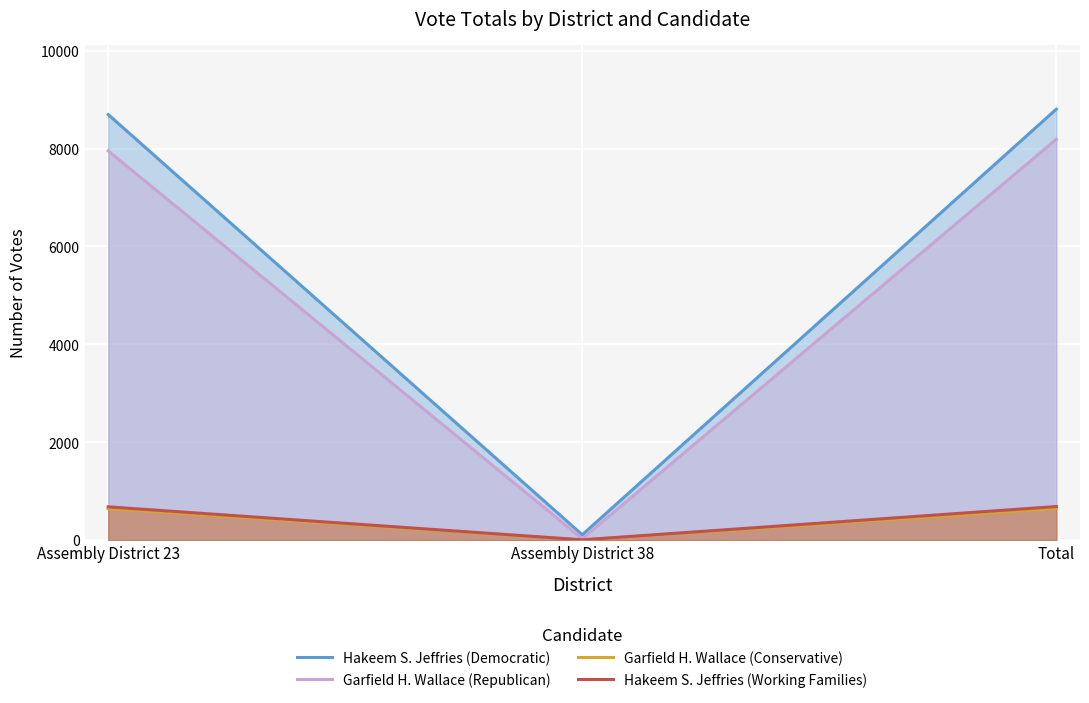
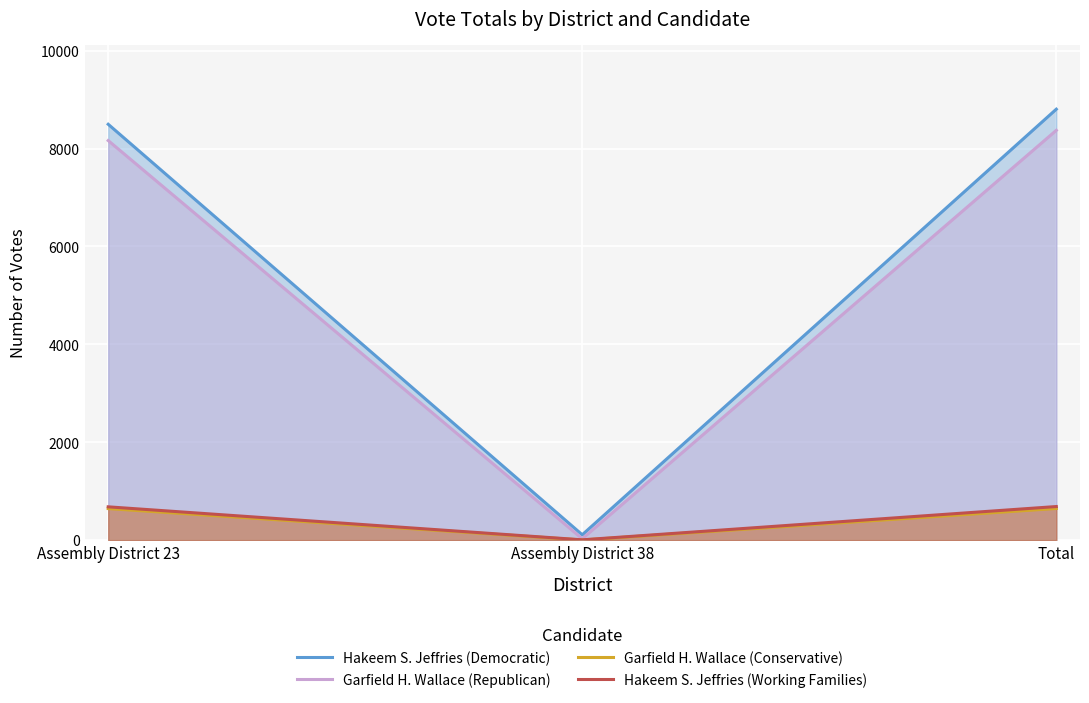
Hakeem S. Jeffries (Democratic), Assembly District 23: 8700 -> 8500
Garfield H. Wallace (Republican), Assembly District 23: 8000 -> 8200
Garfield H. Wallace (Republican), Total: 8200 -> 8400
